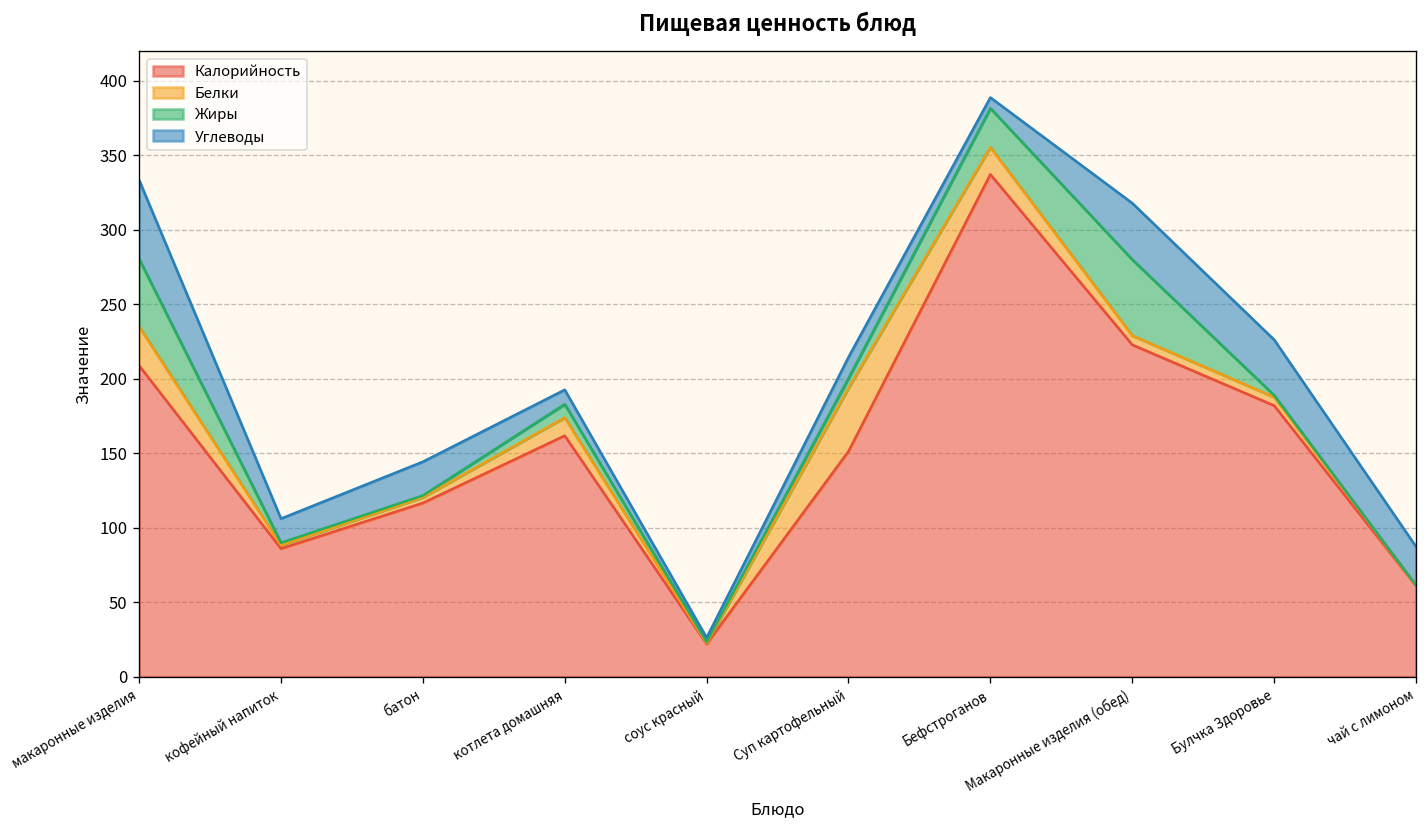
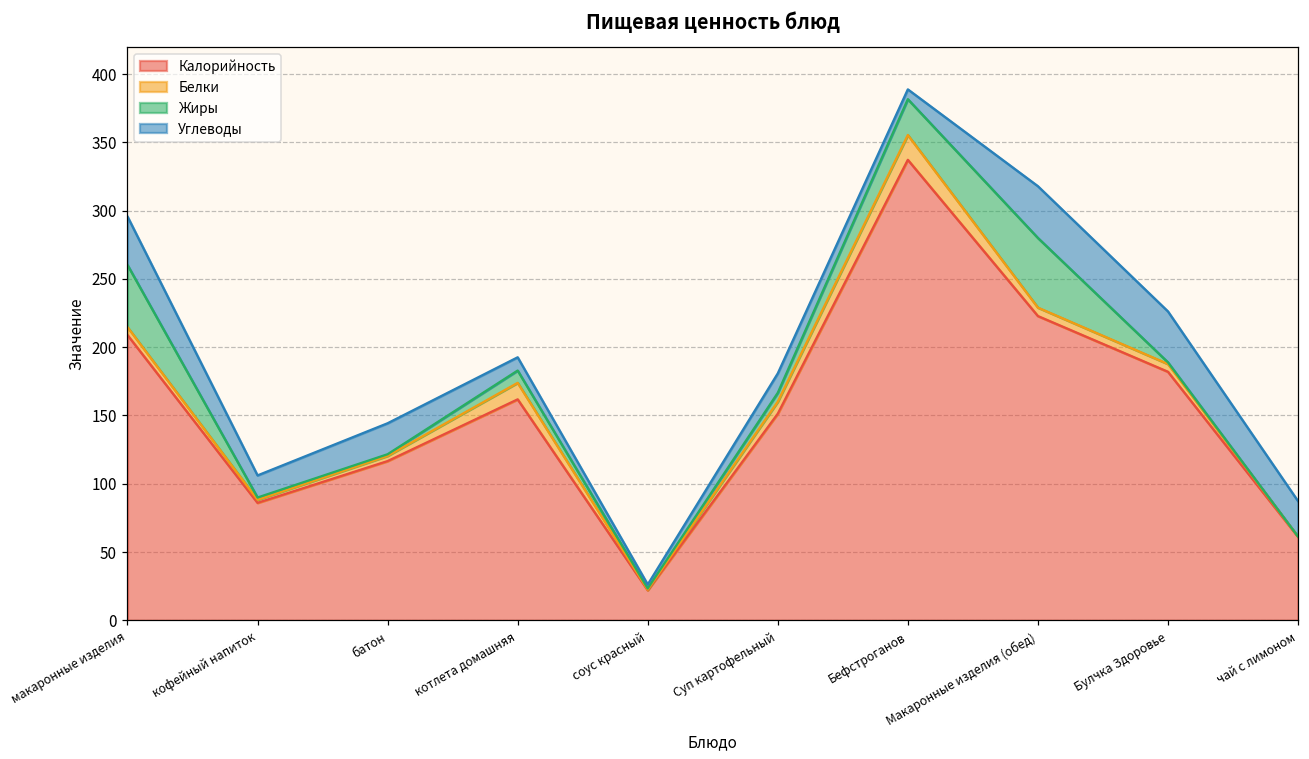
Белки, макаронные изделия: 26 -> 6
Углеводы, макаронные изделия: 53 -> 36
Белки, Суп картофельный: 43 -> 9
